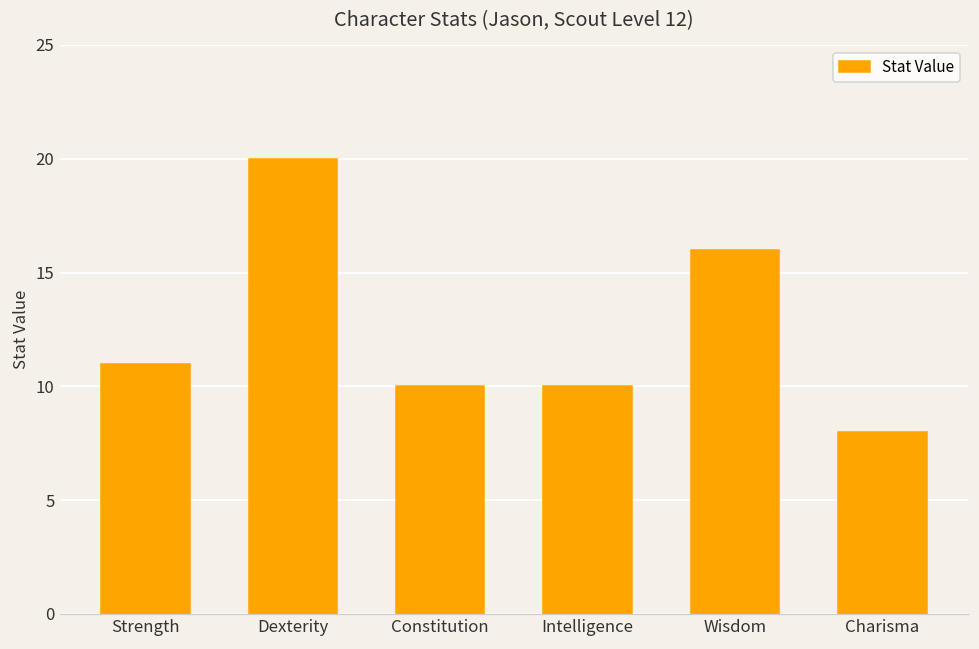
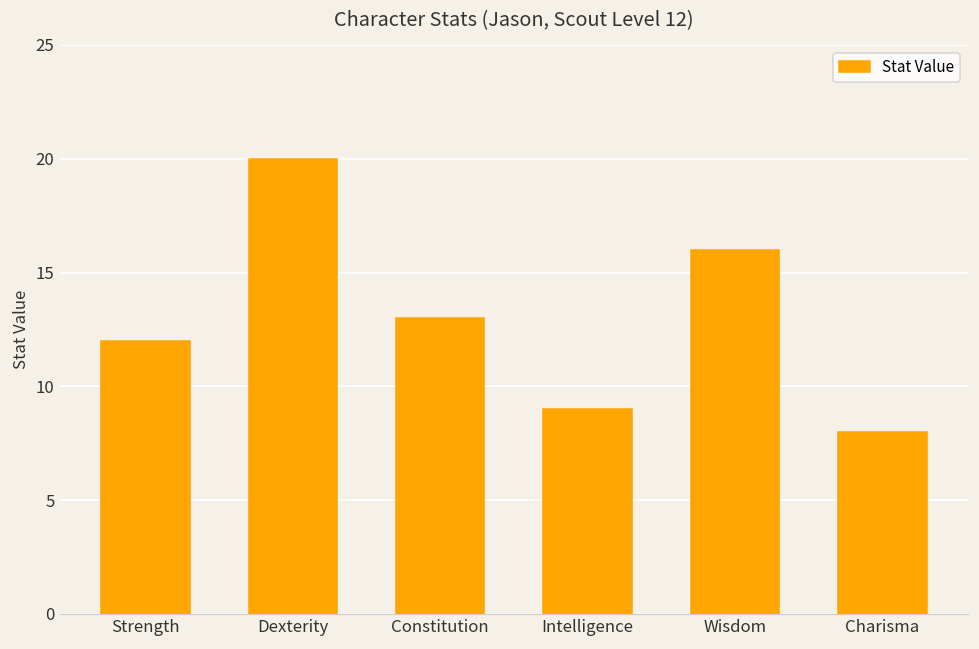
Strength: 11 -> 12
Constitution: 10 -> 13
Intelligence: 10 -> 9
